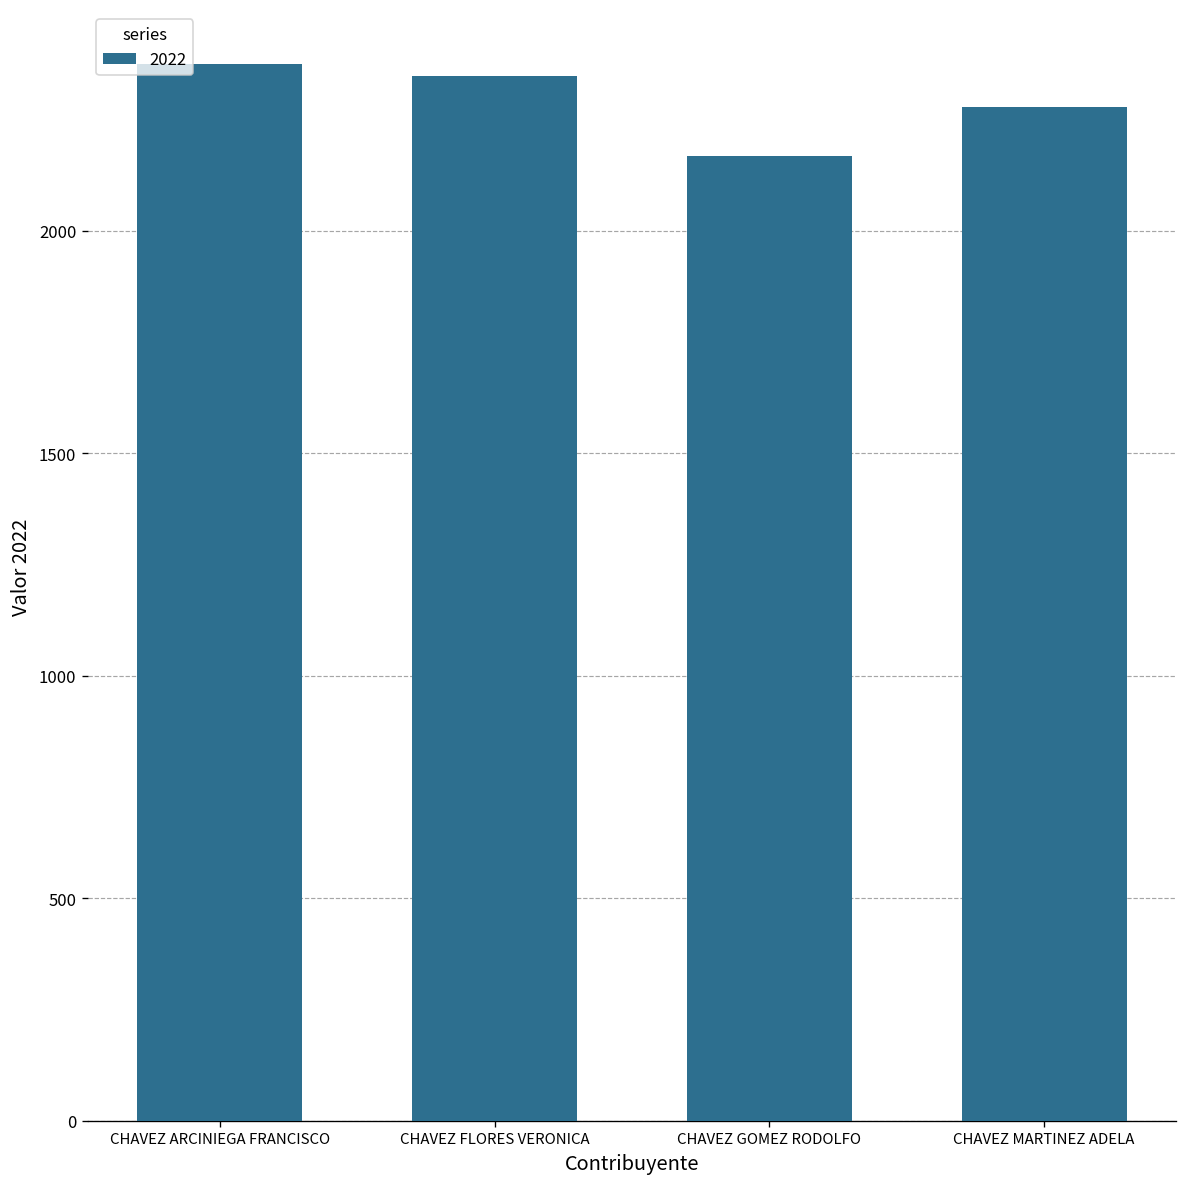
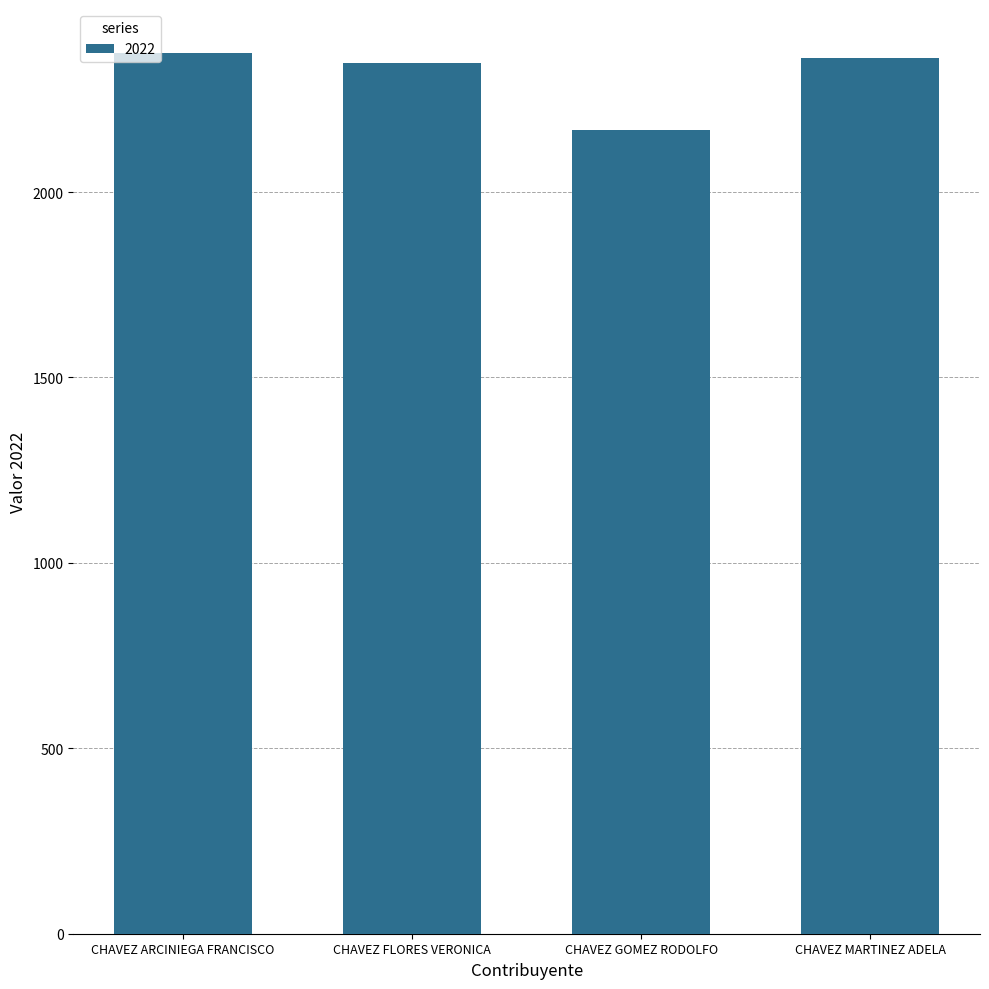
CHAVEZ MARTINEZ ADELA: 2280 -> 2360
